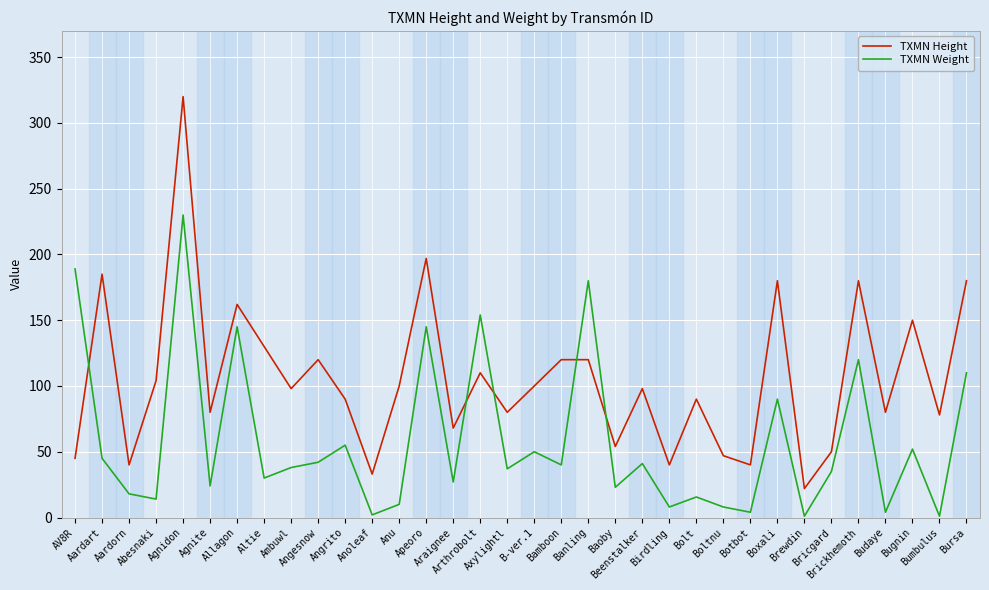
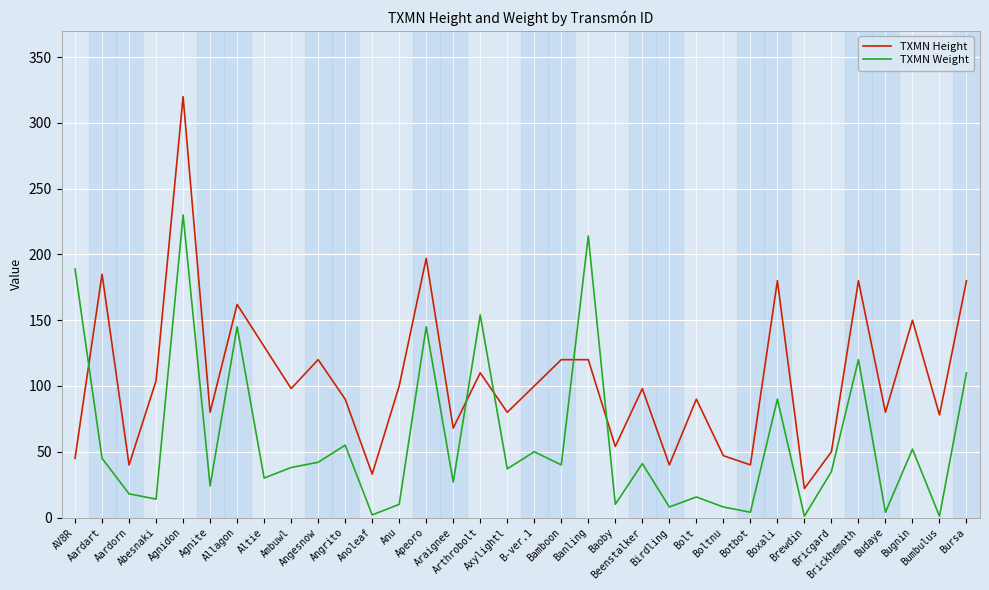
TXMN Weight, Banling: 180 -> 214
TXMN Weight, Baoby: 23 -> 10
